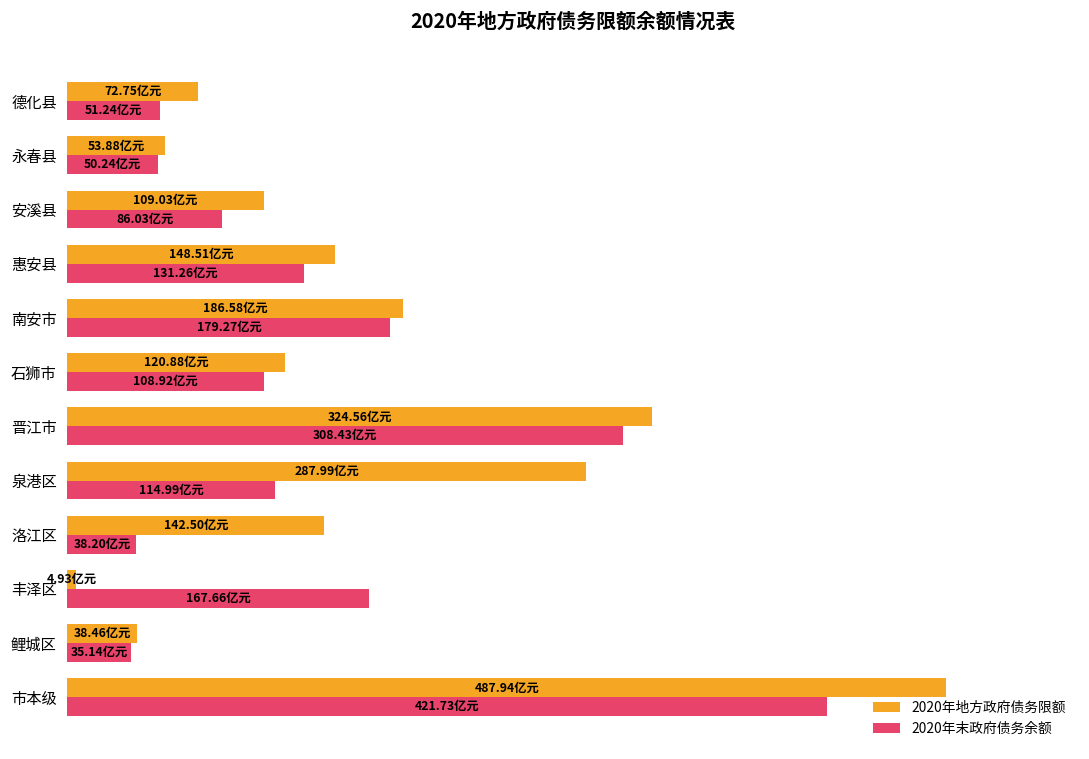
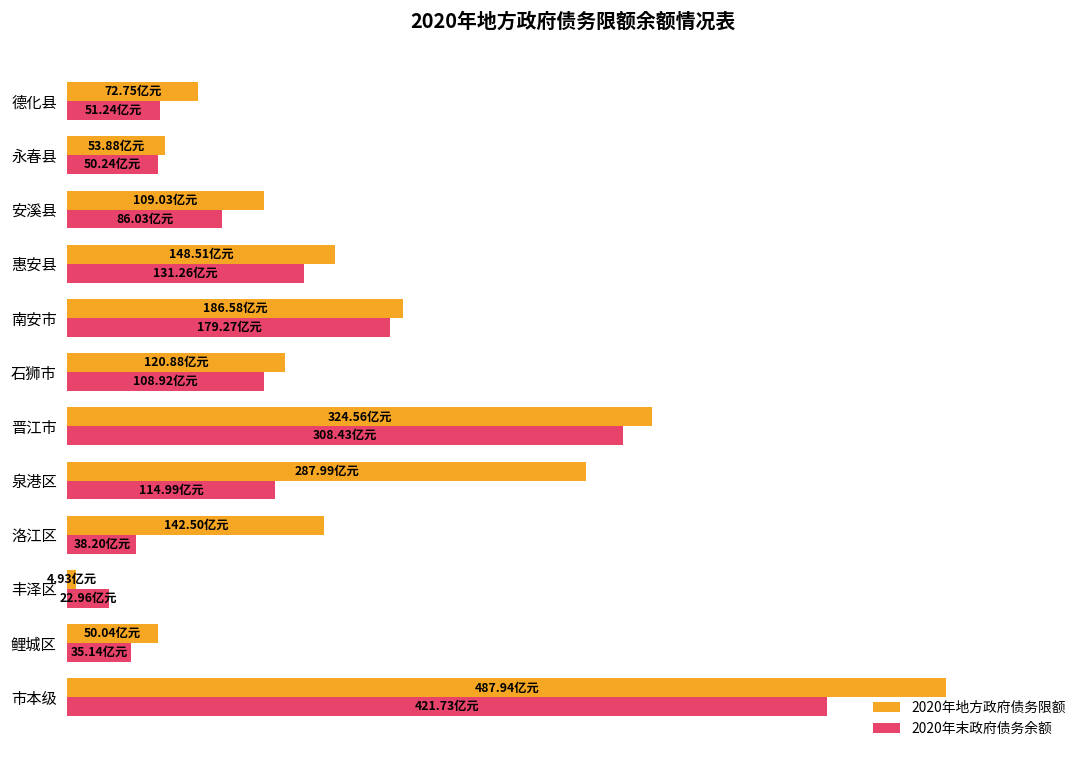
2020年末政府债务余额, 丰泽区: 167.66 -> 22.96
2020年地方政府债务限额, 鲤城区: 38.46 -> 50.04
